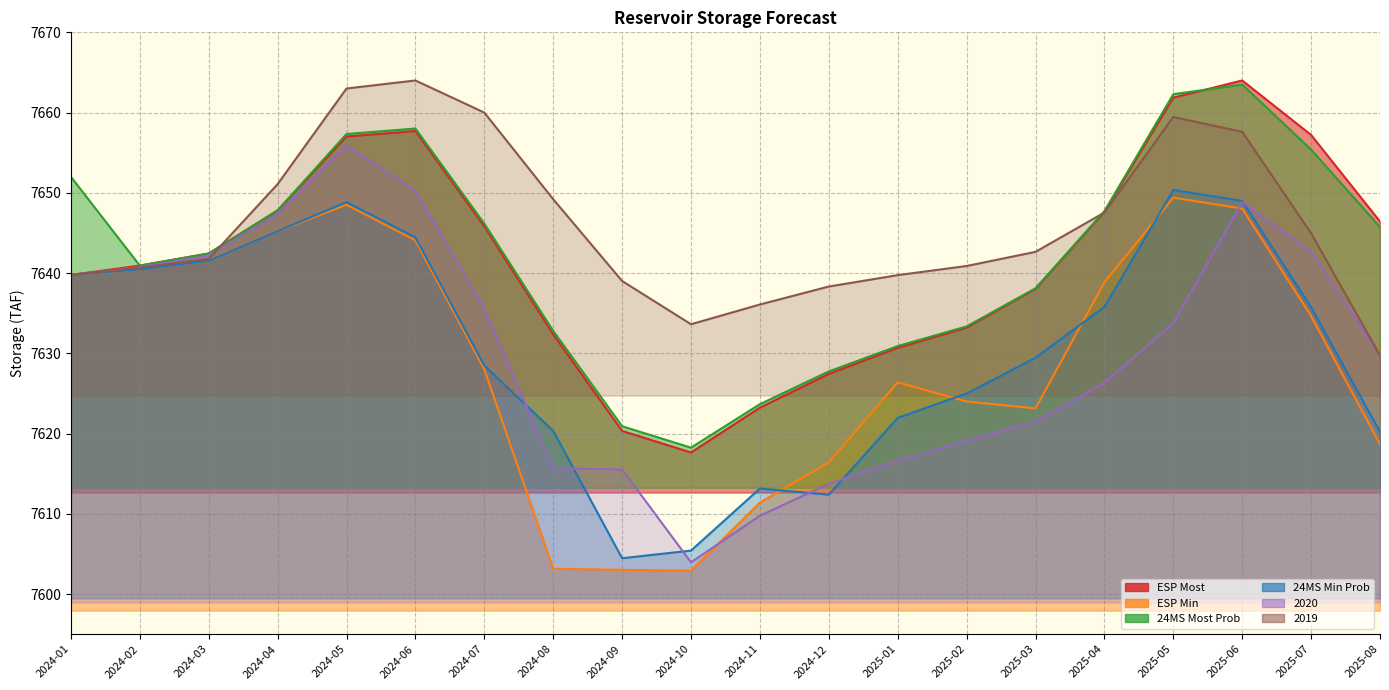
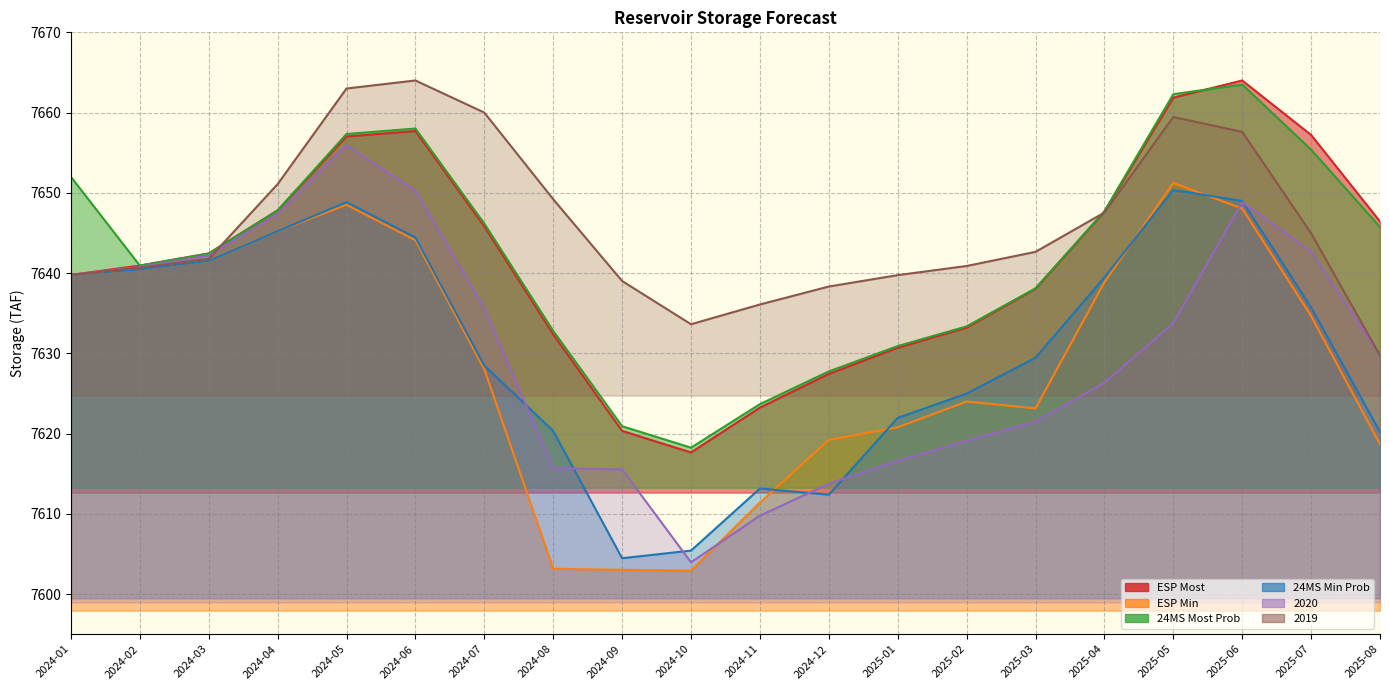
ESP Min, 2024-12: 7616 -> 7619
ESP Min, 2025-01: 7626 -> 7621
24MS Min Prob, 2025-04: 7636 -> 7639
ESP Min, 2025-05: 7649 -> 7651
